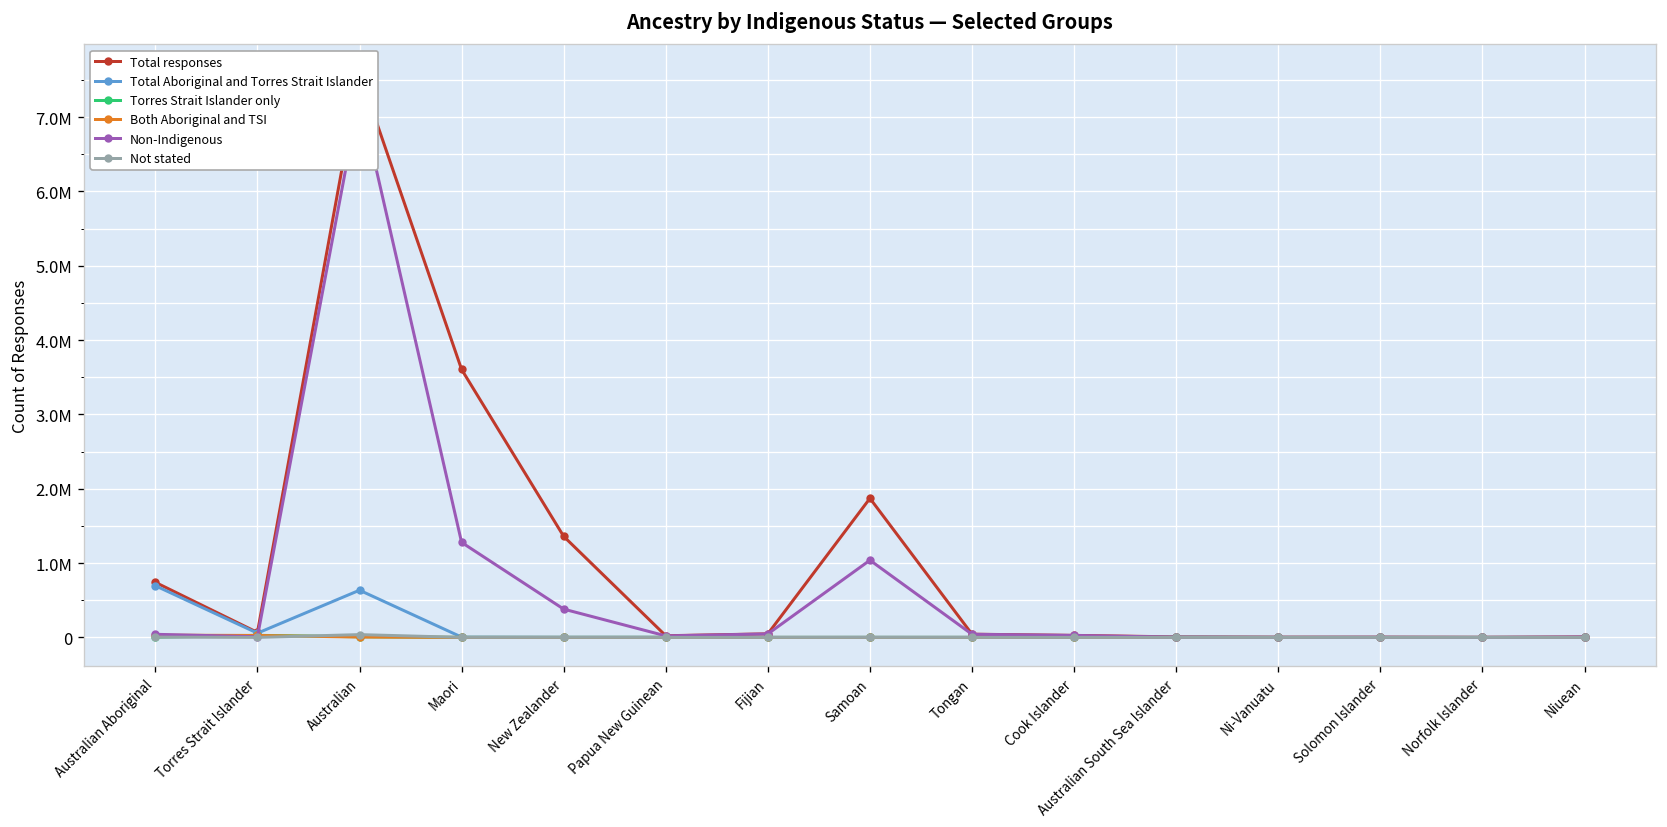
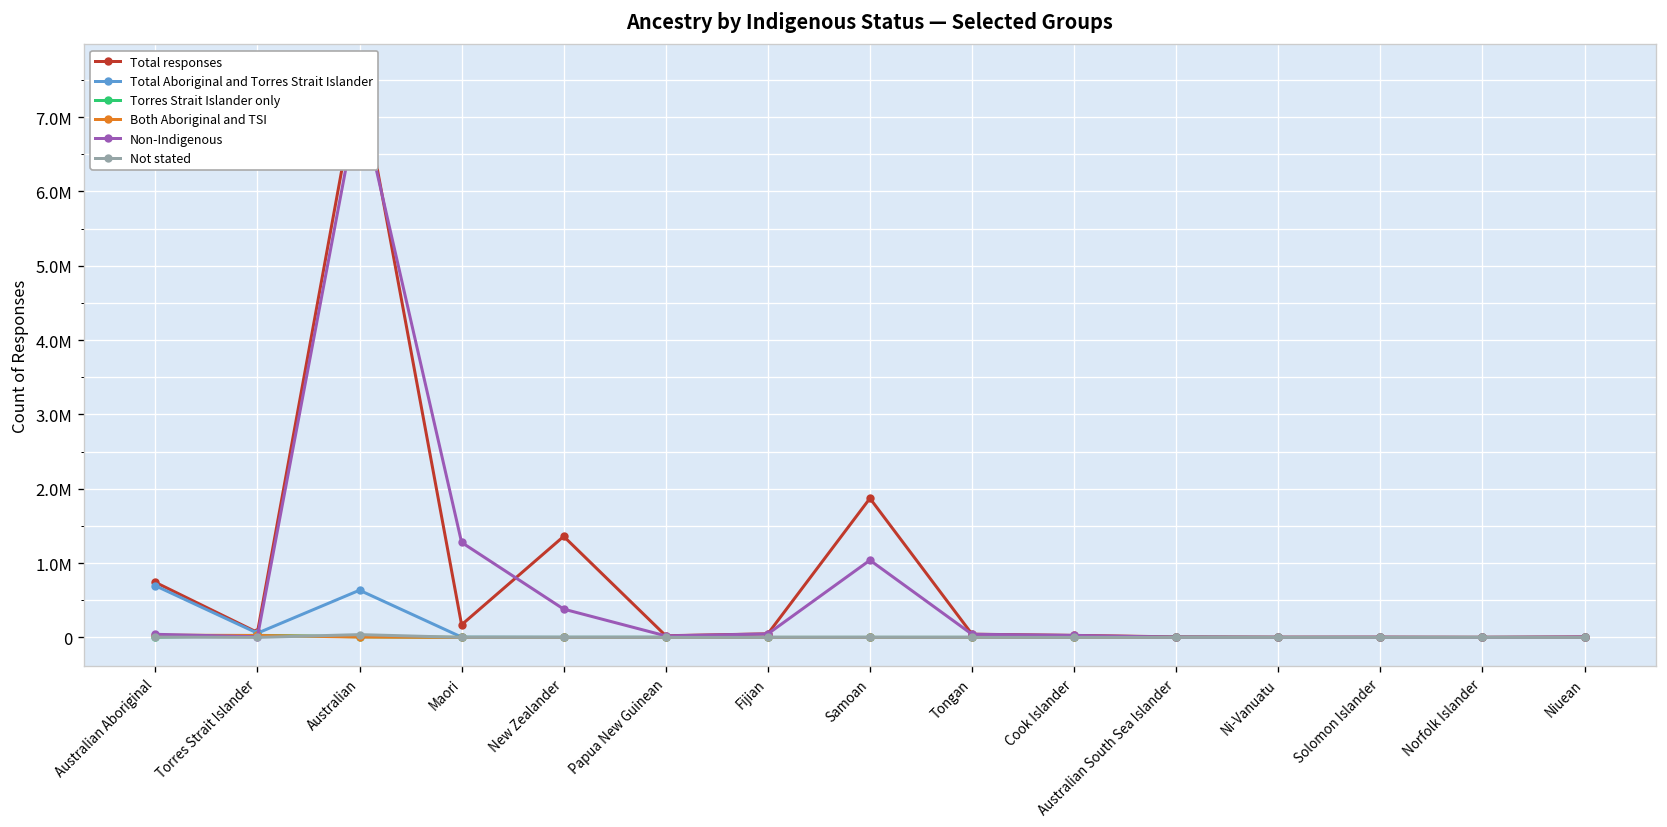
Total responses, Maori: 3600000 -> 200000
